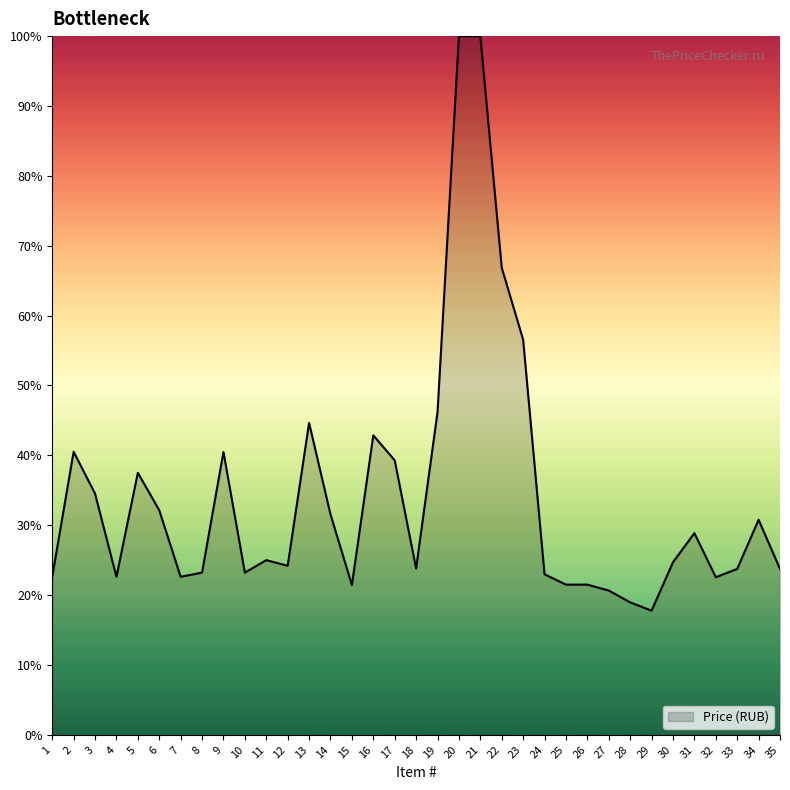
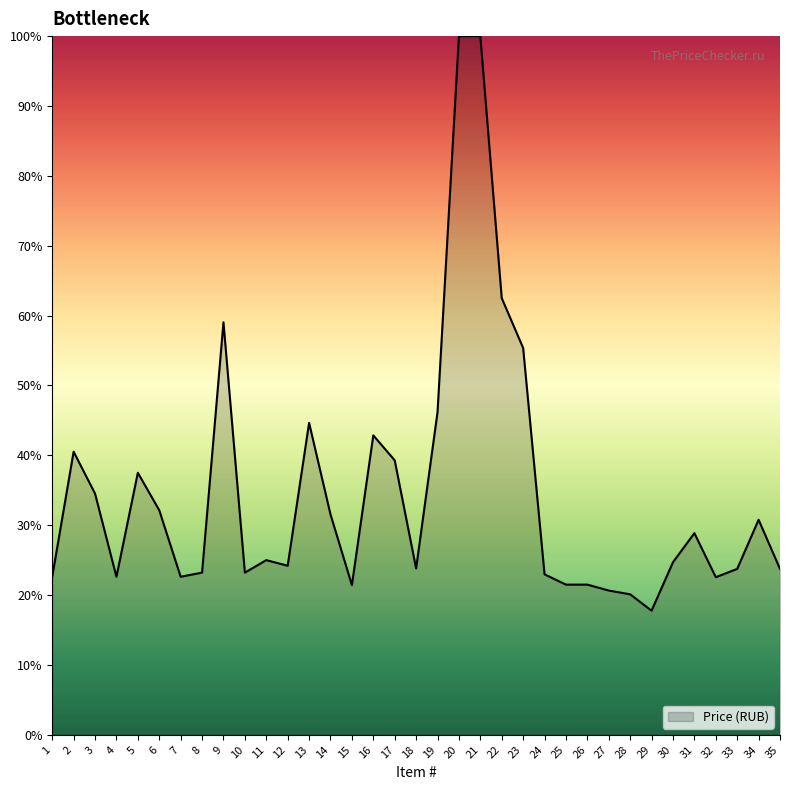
9: 40% -> 59%
22: 67% -> 63%
23: 57% -> 55%
28: 19% -> 20%
